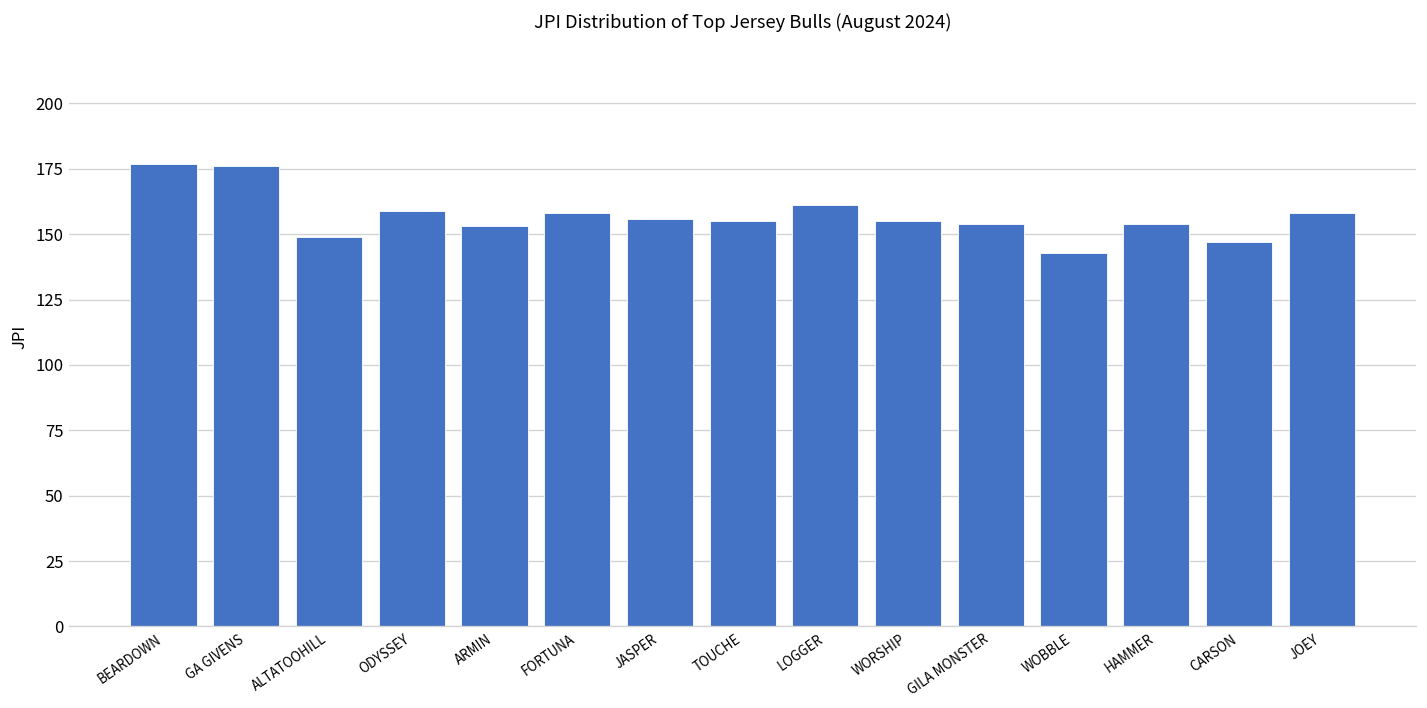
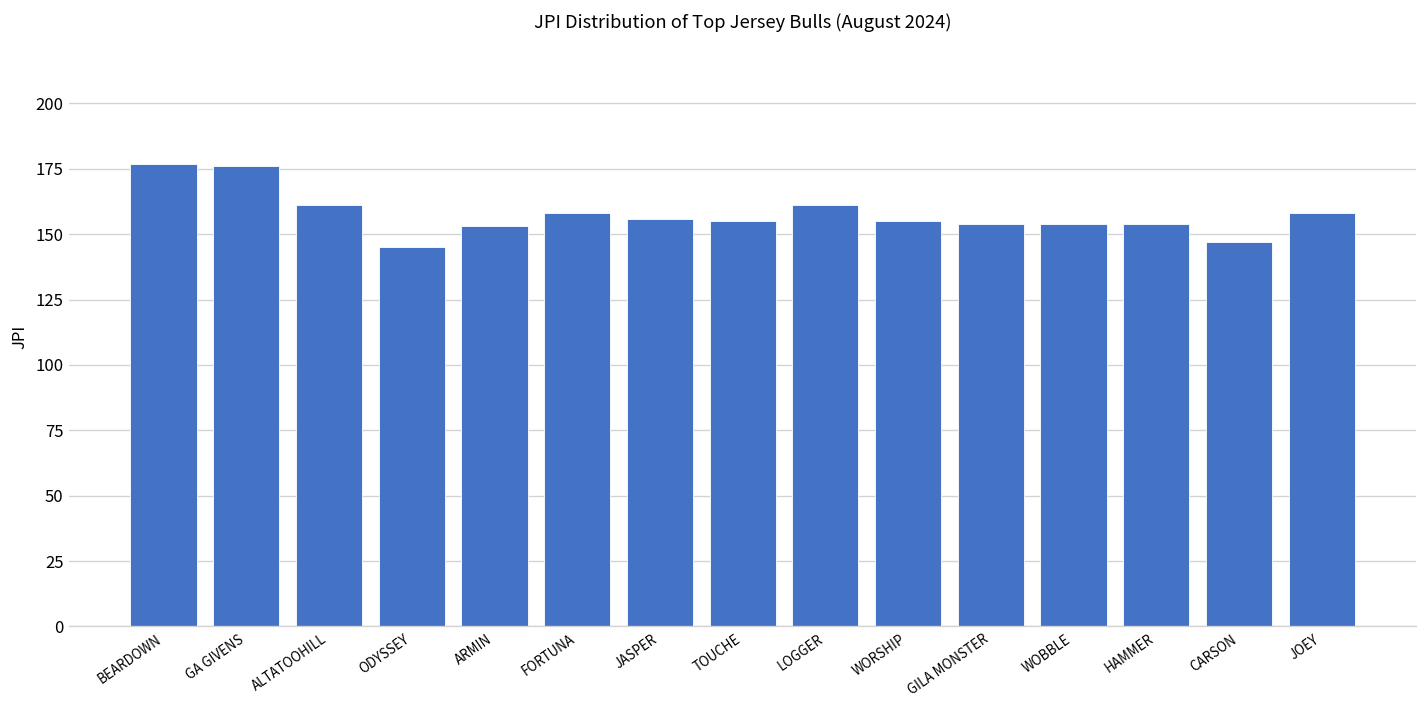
ALTATOOHILL: 149 -> 161
ODYSSEY: 159 -> 145
WOBBLE: 143 -> 154
